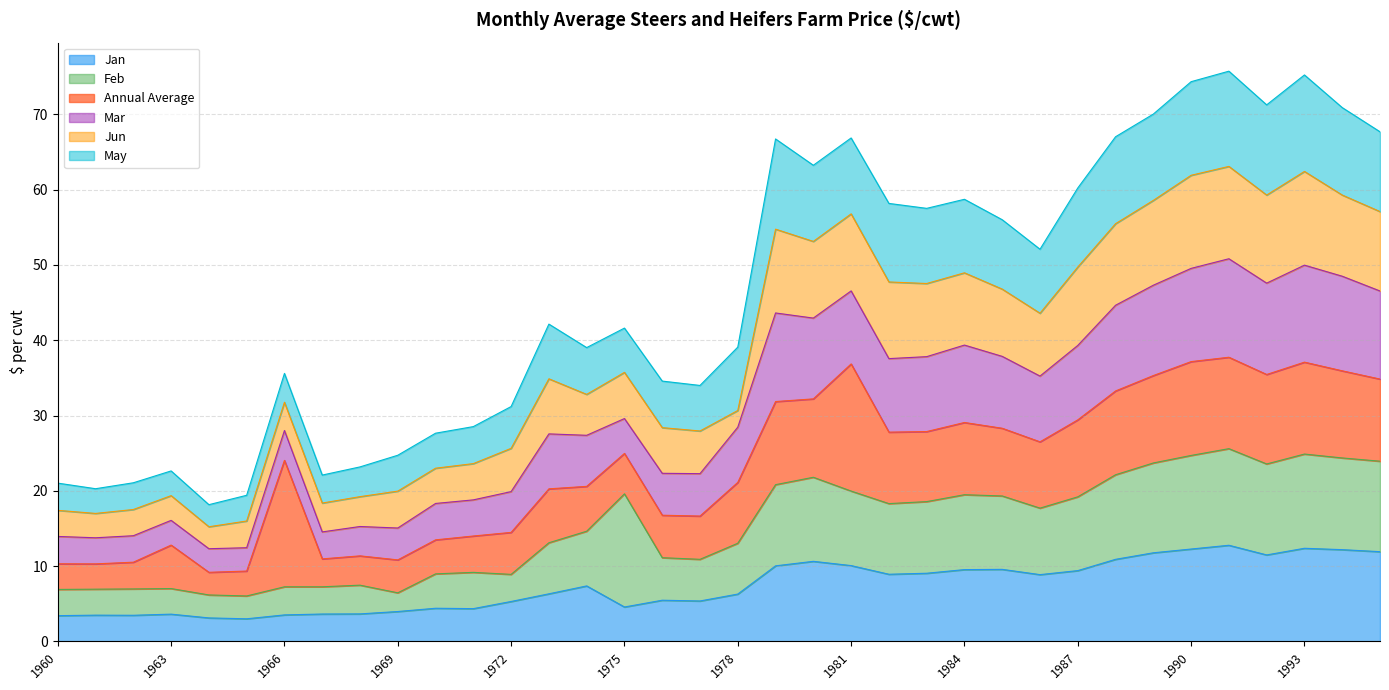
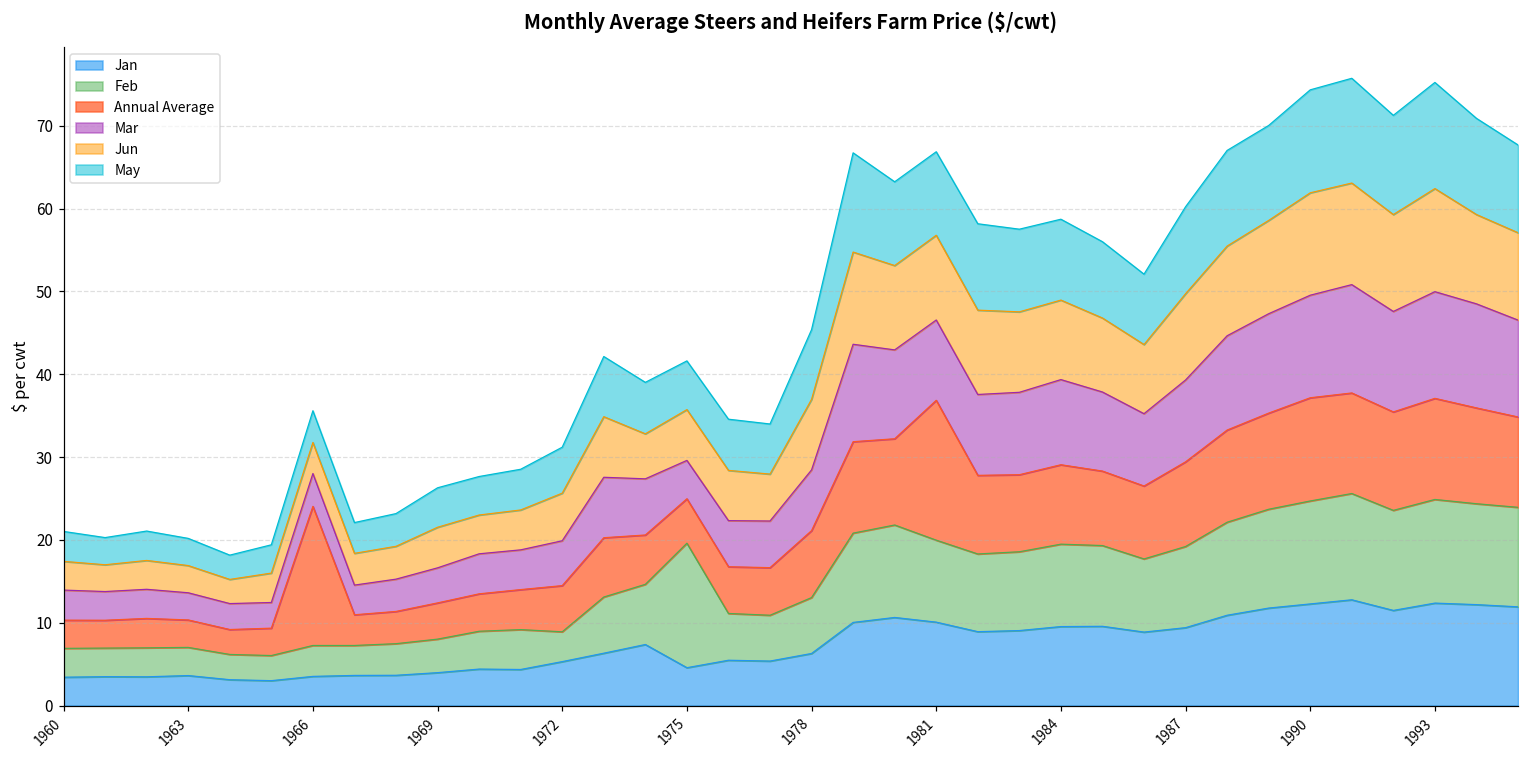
Annual Average, 1963: 6 -> 3
Feb, 1969: 2 -> 4
Jun, 1978: 2 -> 9
